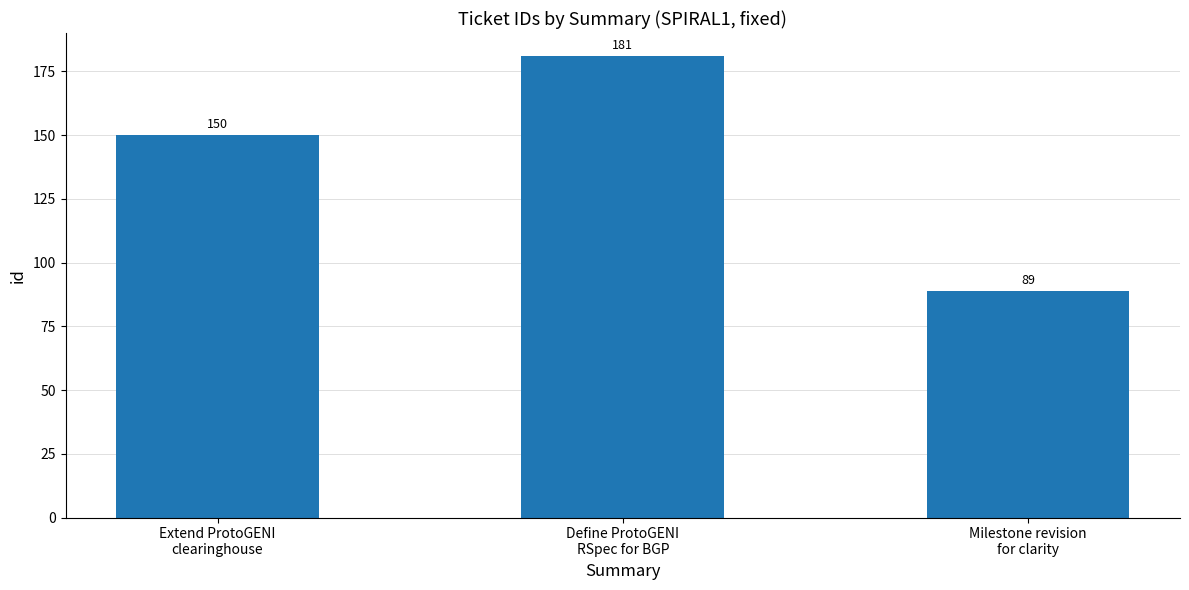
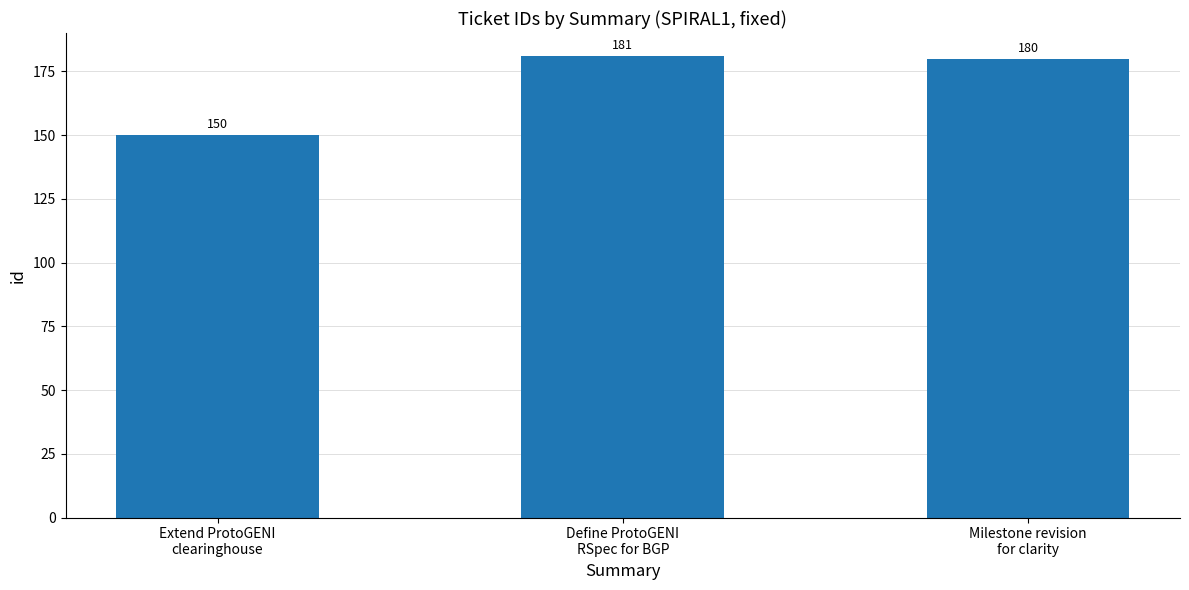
Milestone revision for clarity: 89 -> 180
